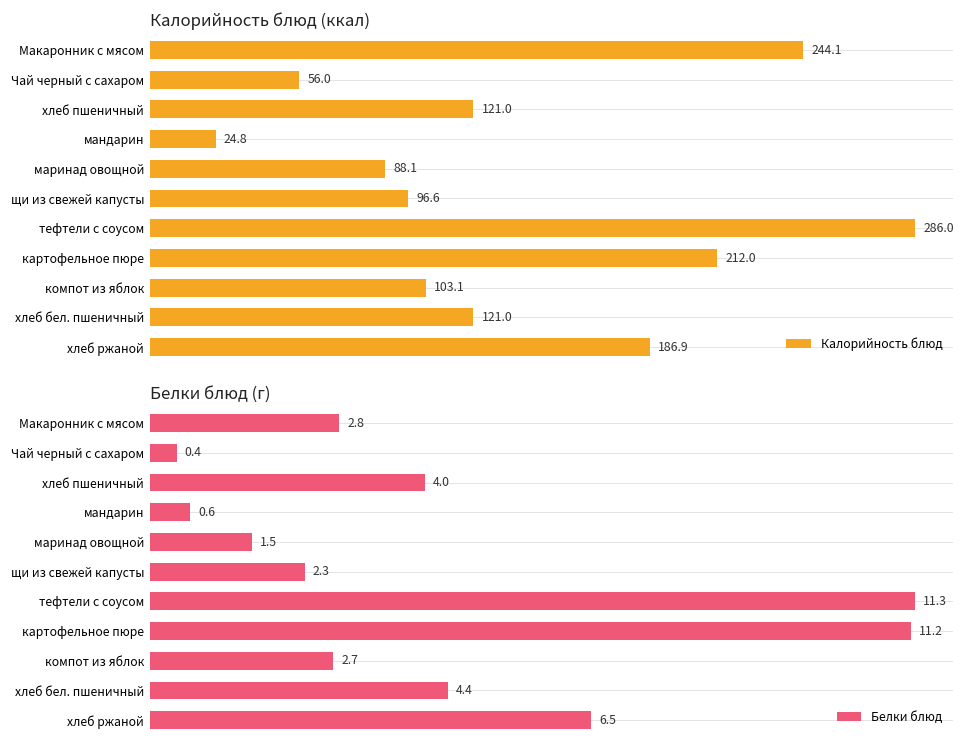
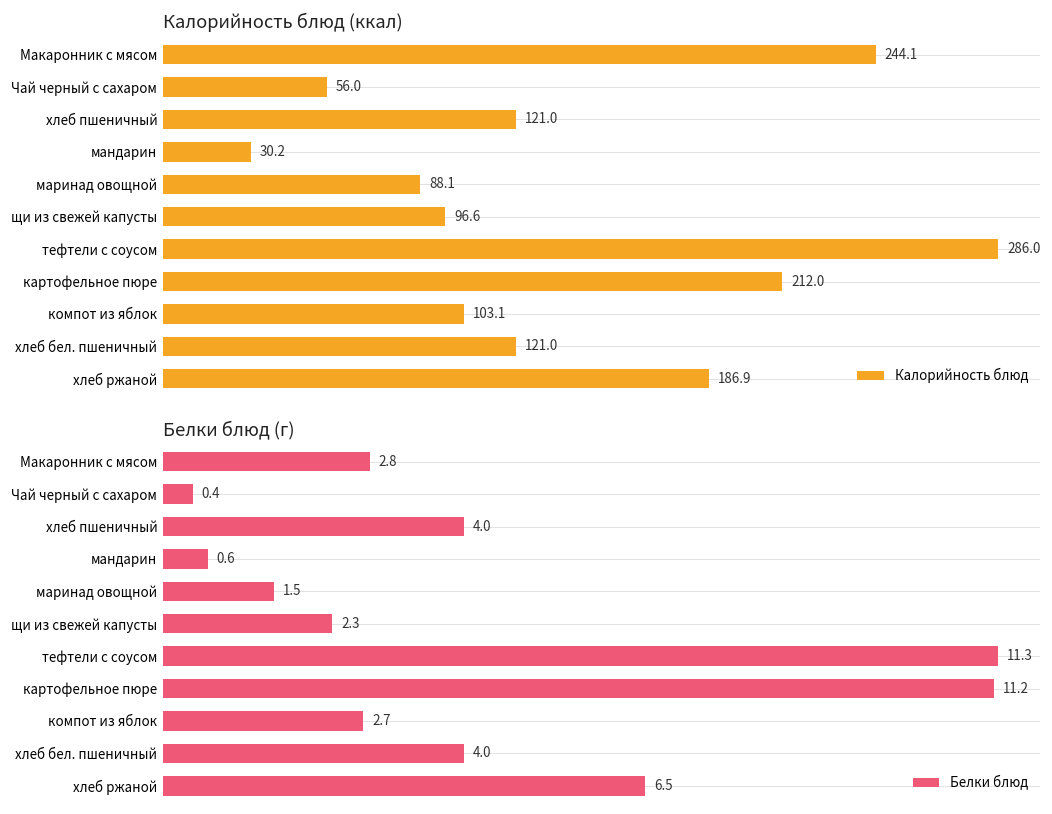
Калорийность блюд (ккал), мандарин: 24.8 -> 30.2
Белки блюд (г), хлеб бел. пшеничный: 4.4 -> 4.0
